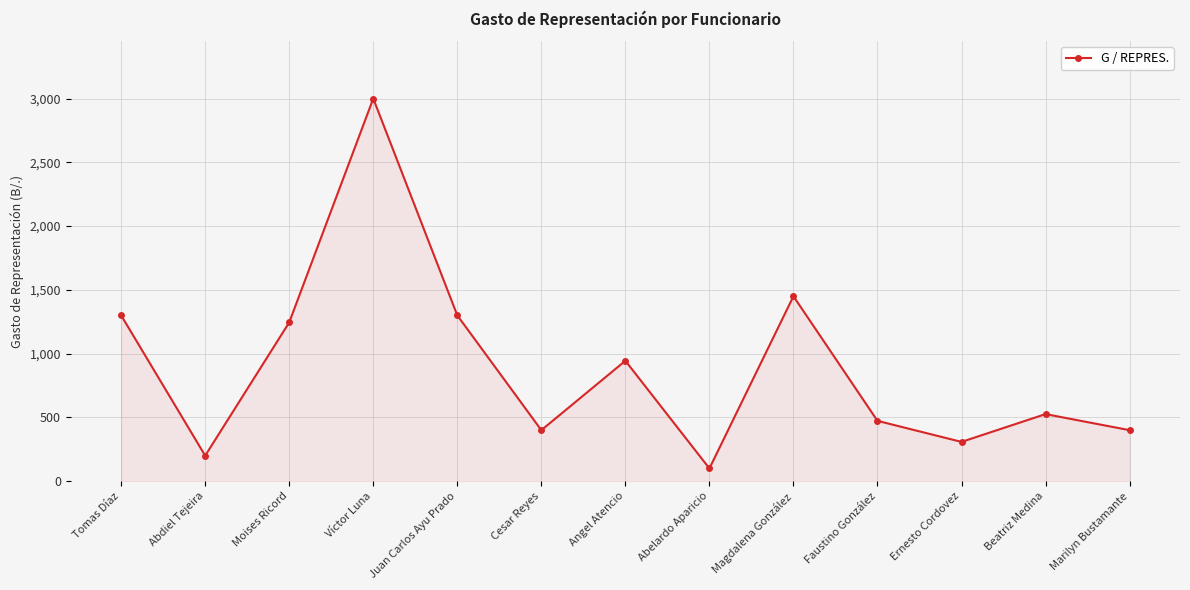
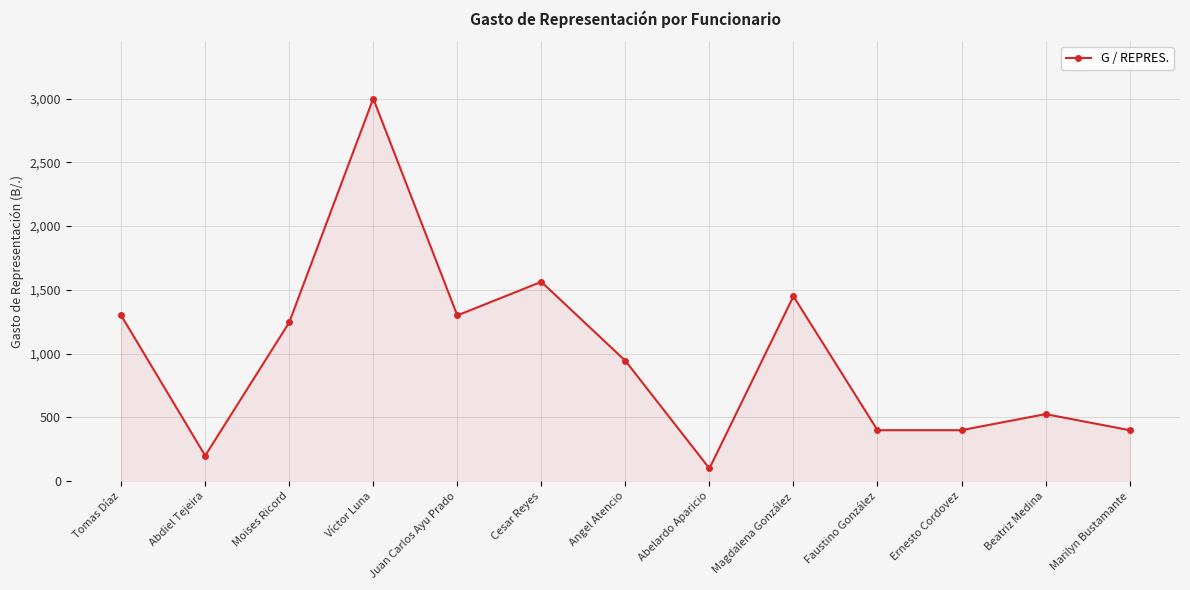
Cesar Reyes: 400 -> 1,560
Faustino González: 470 -> 400
Ernesto Cordovez: 310 -> 400
